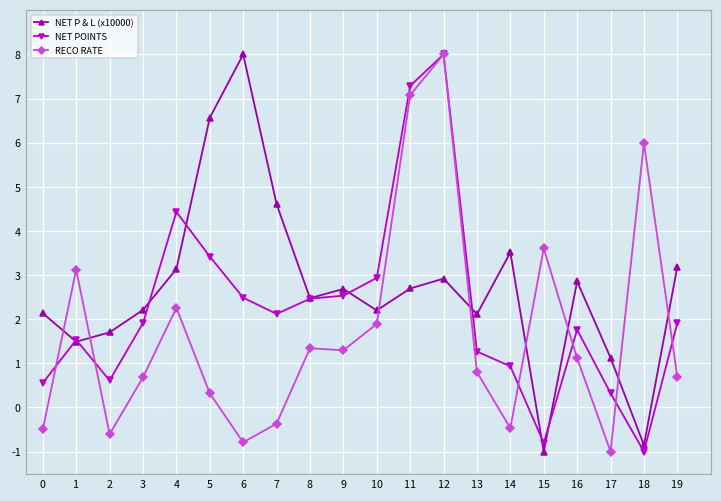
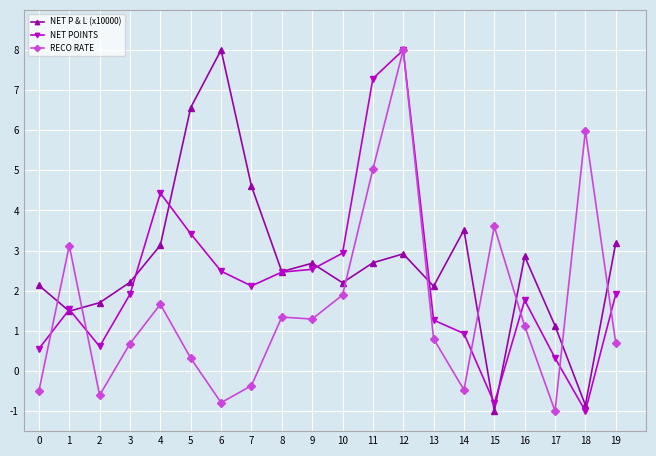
RECO RATE, 4: 2.3 -> 1.7
RECO RATE, 11: 7.1 -> 5.0
